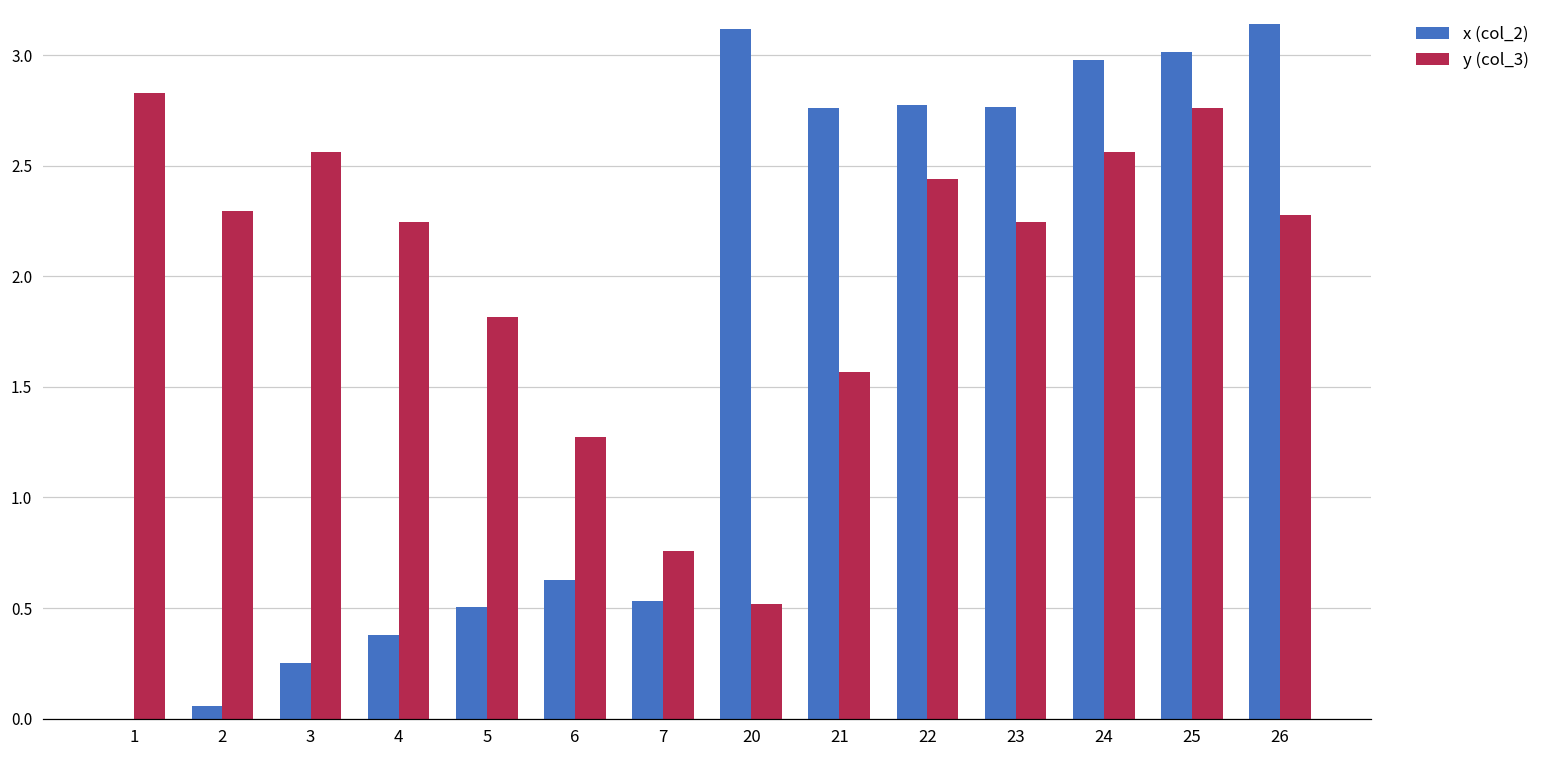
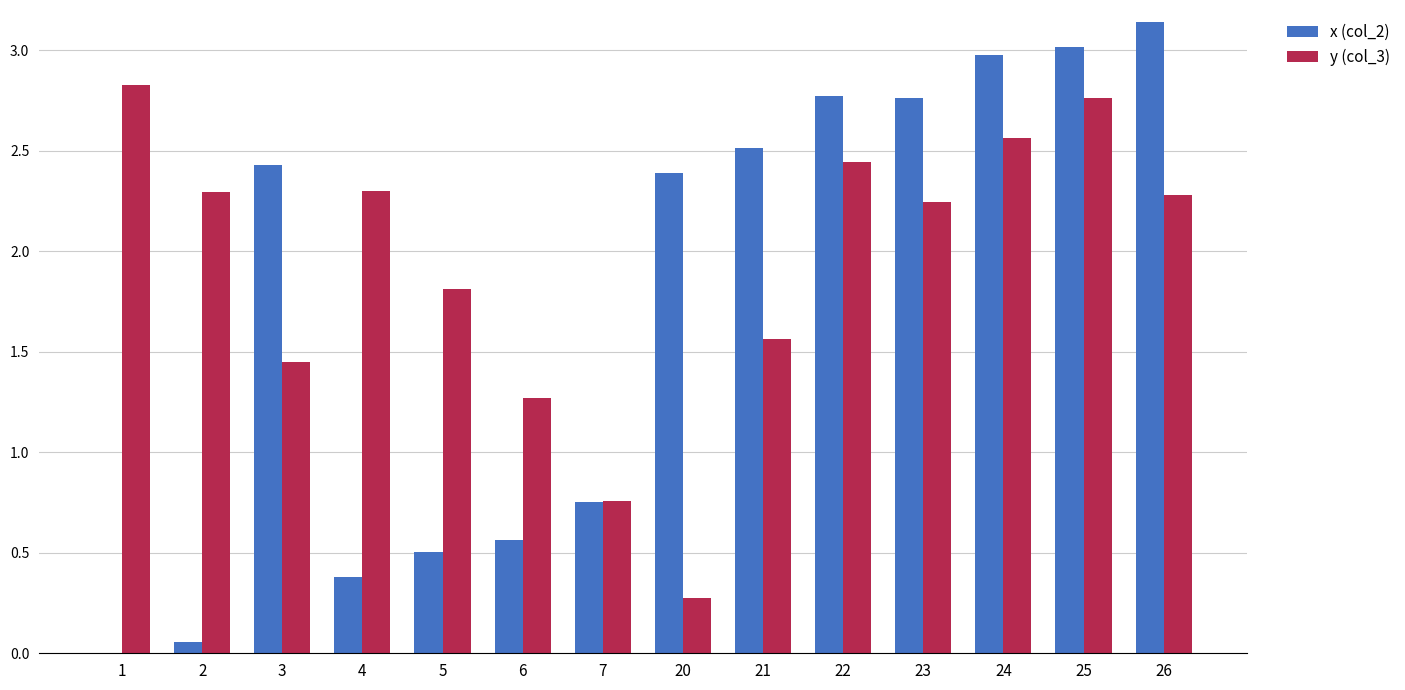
x (col_2), 3: 0.25 -> 2.43
y (col_3), 3: 2.56 -> 1.45
y (col_3), 4: 2.25 -> 2.30
x (col_2), 6: 0.63 -> 0.56
x (col_2), 7: 0.53 -> 0.75
x (col_2), 20: 3.12 -> 2.39
y (col_3), 20: 0.52 -> 0.28
x (col_2), 21: 2.76 -> 2.51
